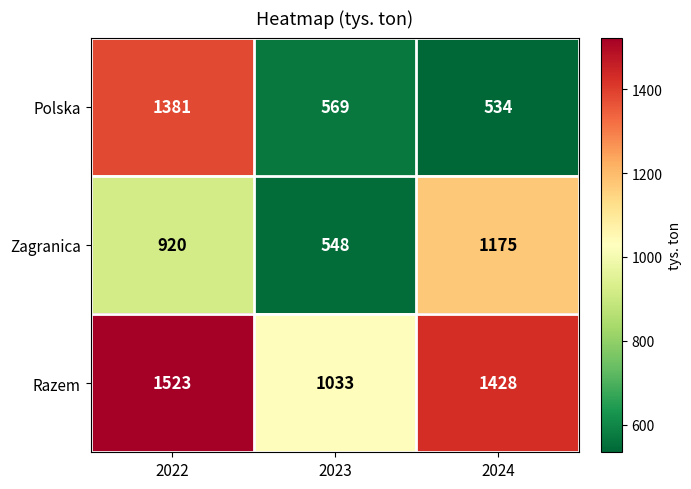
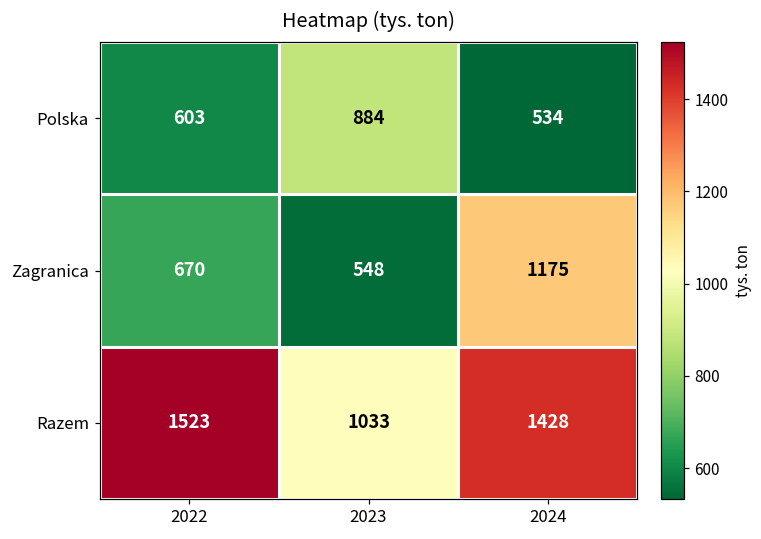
Polska, 2022: 1381 -> 603
Polska, 2023: 569 -> 884
Zagranica, 2022: 920 -> 670
